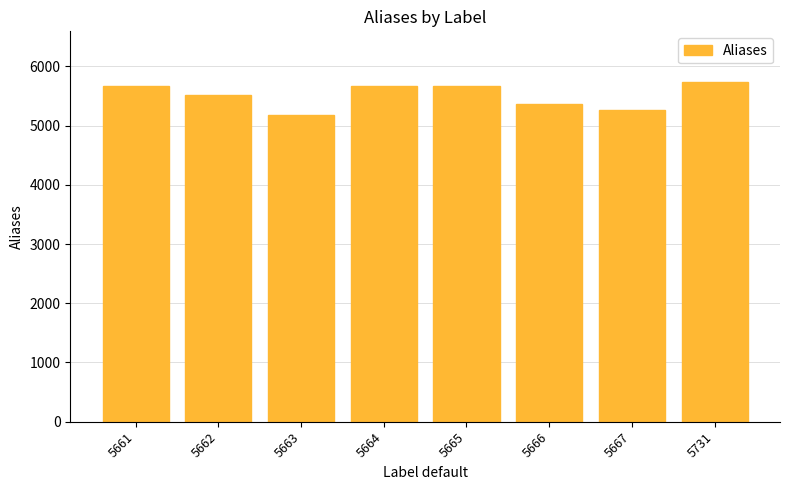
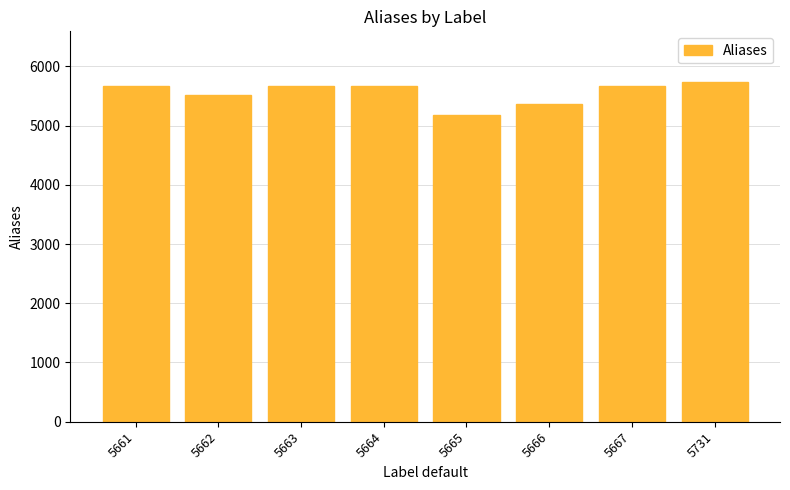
5663: 5200 -> 5700
5665: 5700 -> 5200
5667: 5300 -> 5700
